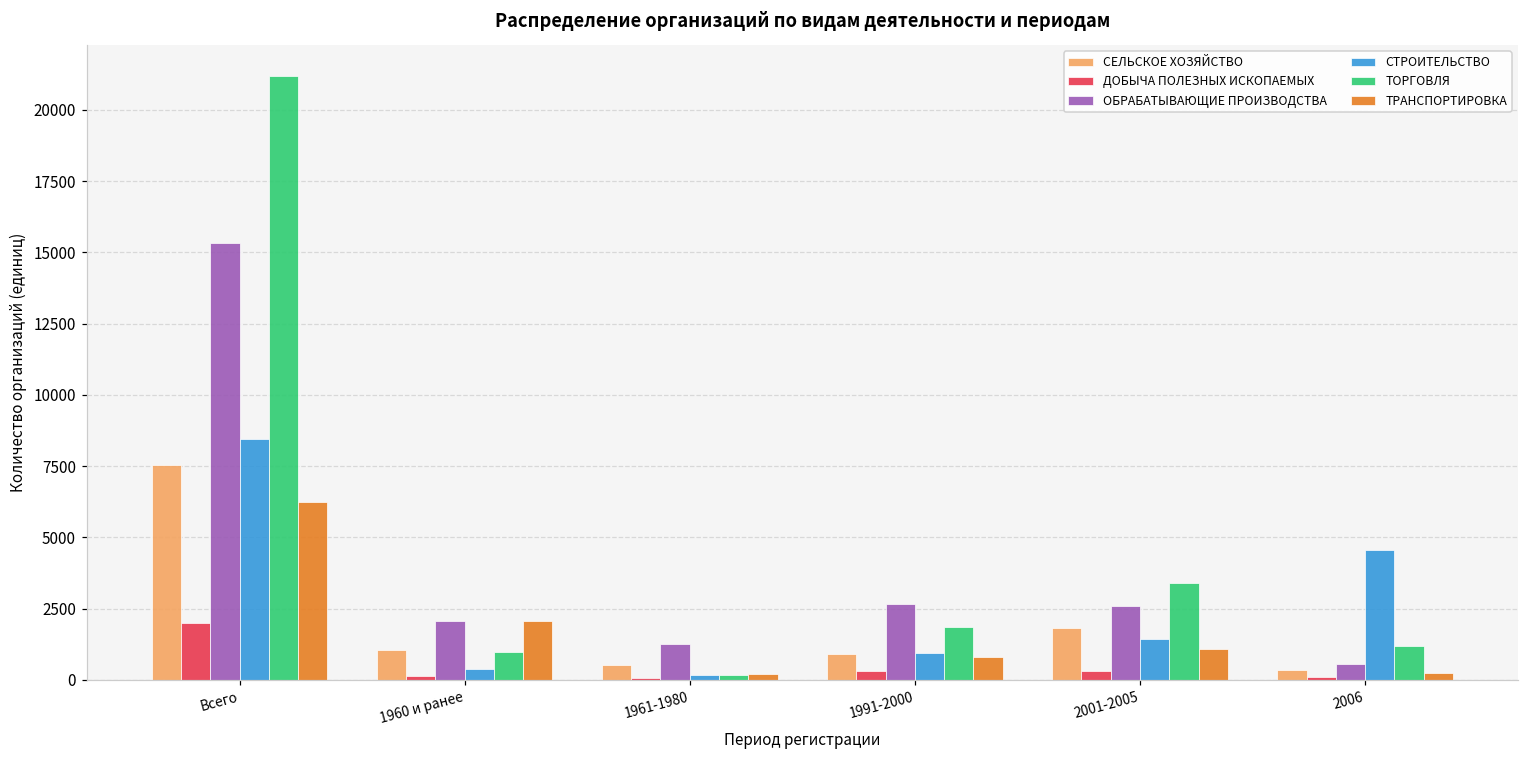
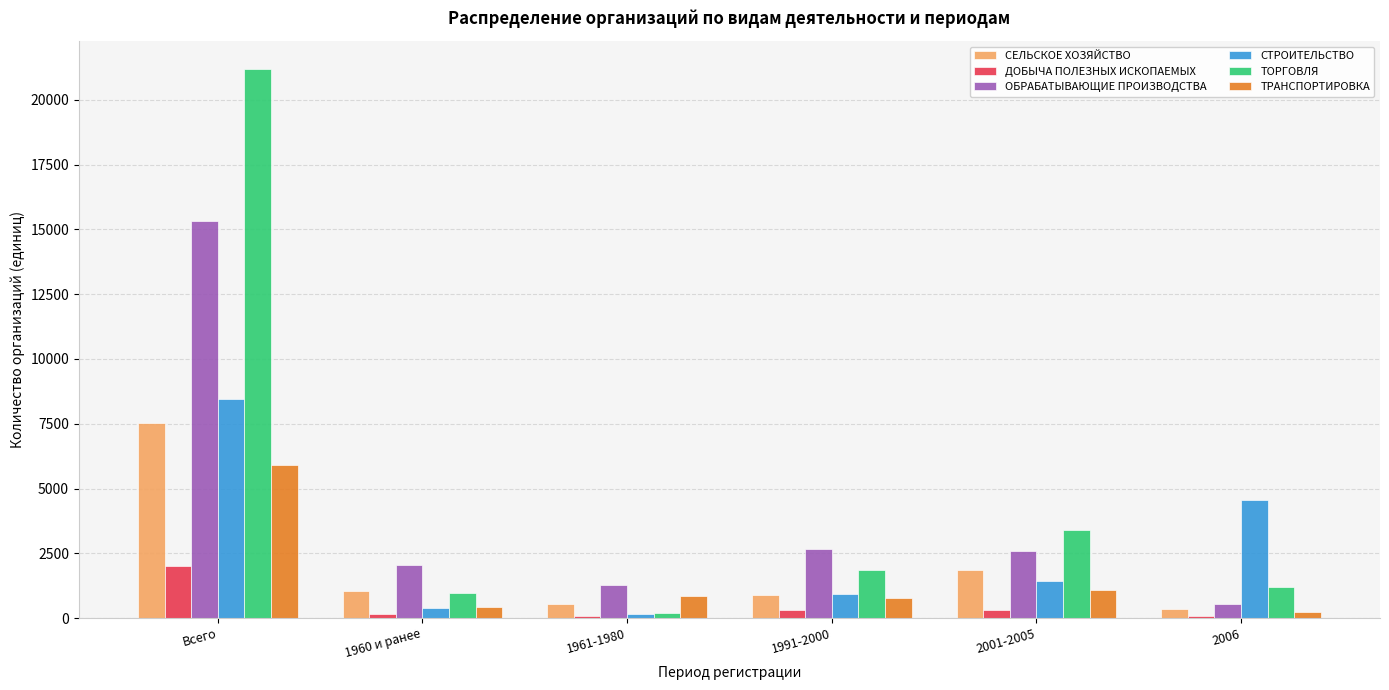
ТРАНСПОРТИРОВКА, Всего: 6200 -> 5900
ТРАНСПОРТИРОВКА, 1960 и ранее: 2100 -> 400
ТРАНСПОРТИРОВКА, 1961-1980: 200 -> 800
